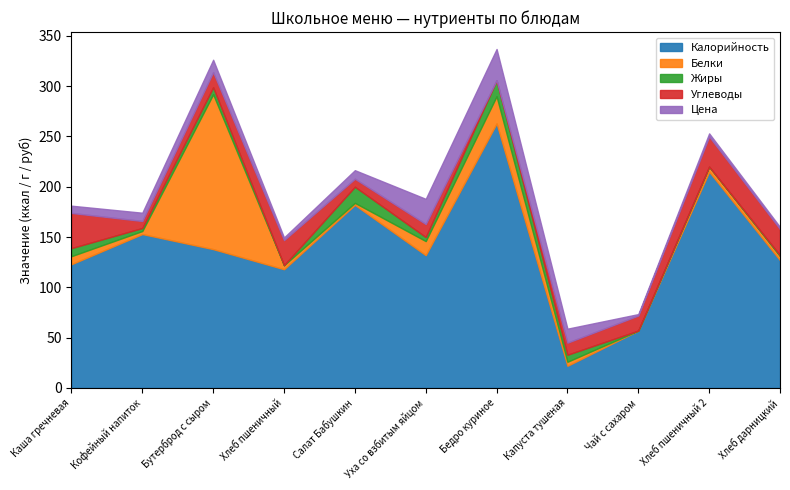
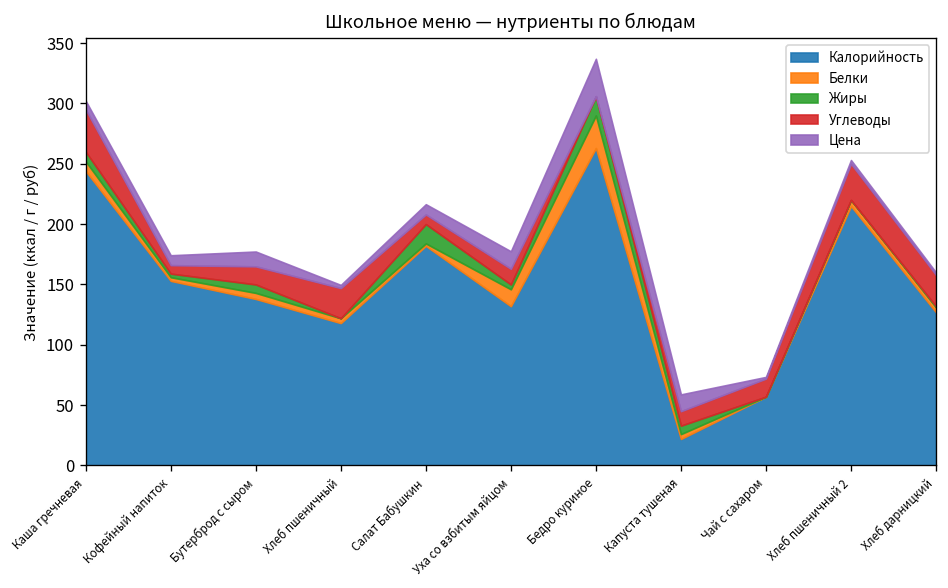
Калорийность, Каша гречневая: 123 -> 244
Белки, Бутерброд с сыром: 154 -> 5
Цена, Уха со взбитым яйцом: 25 -> 15
